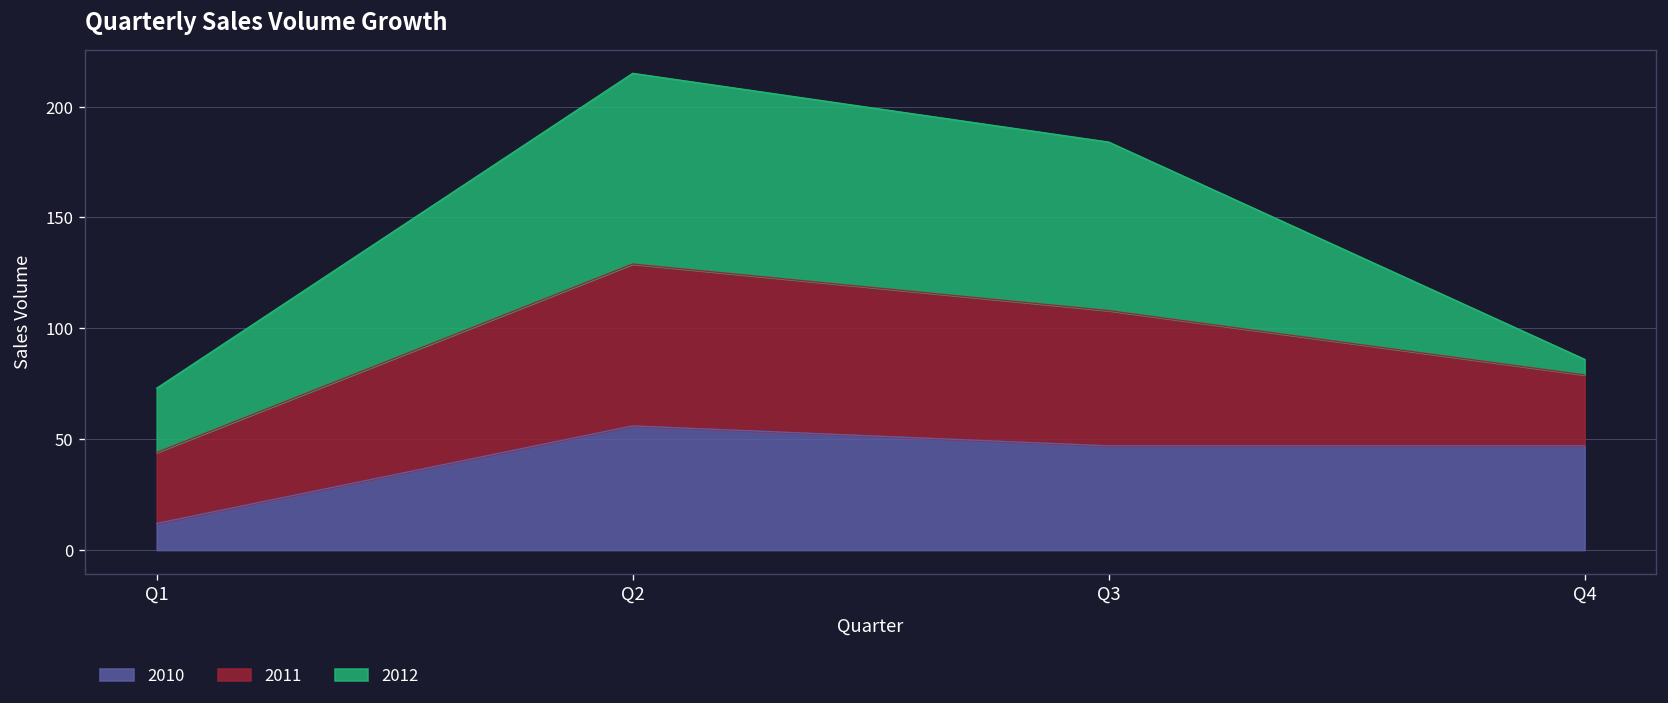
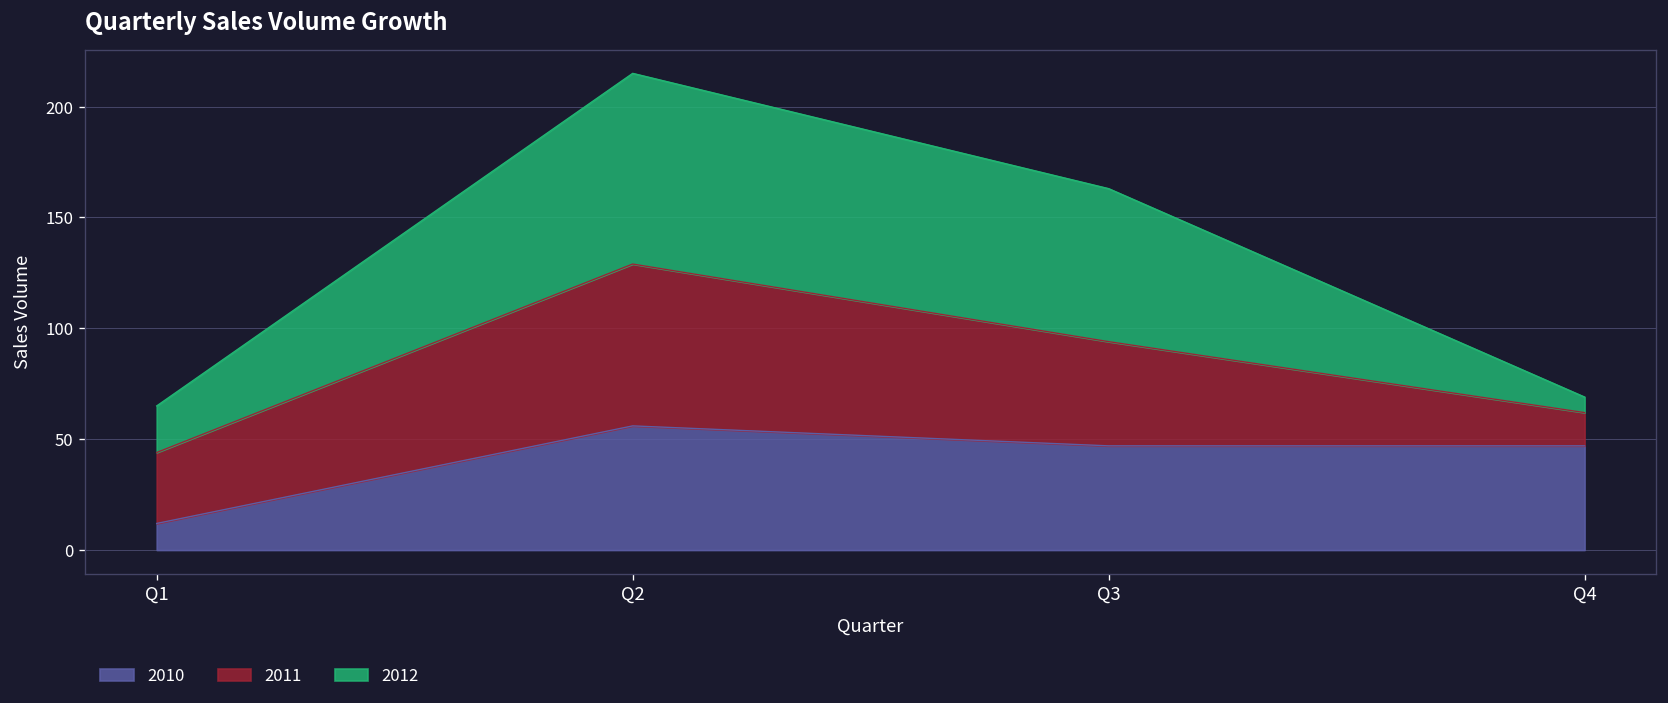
2012, Q1: 29 -> 21
2011, Q3: 61 -> 47
2012, Q3: 76 -> 69
2011, Q4: 32 -> 15
